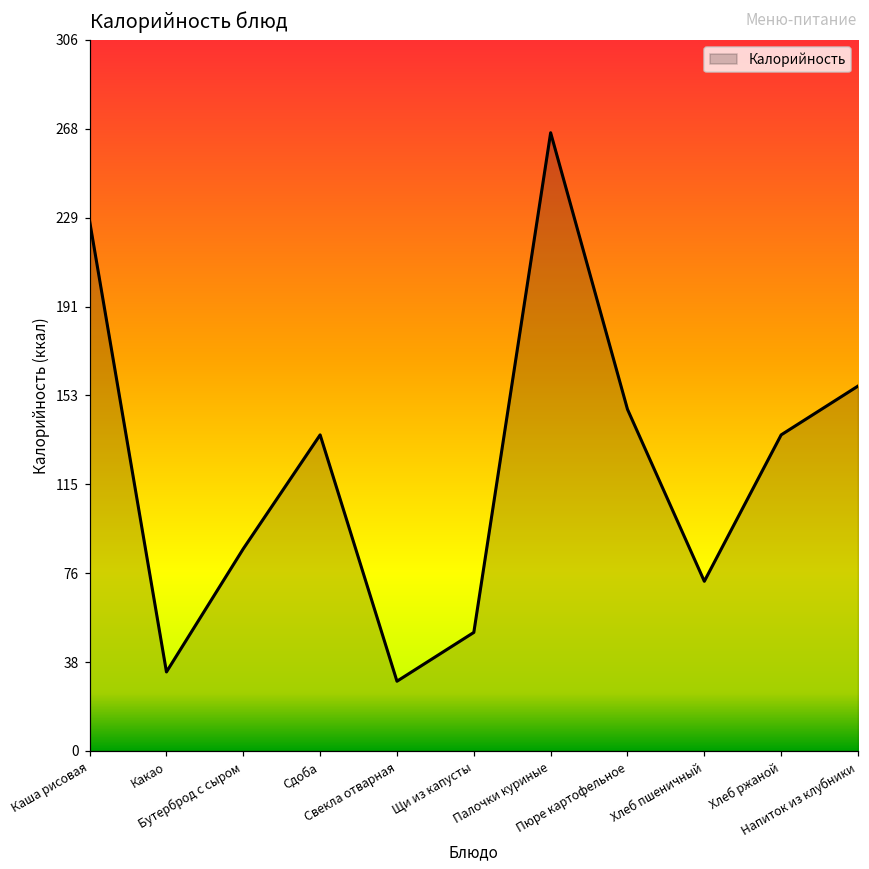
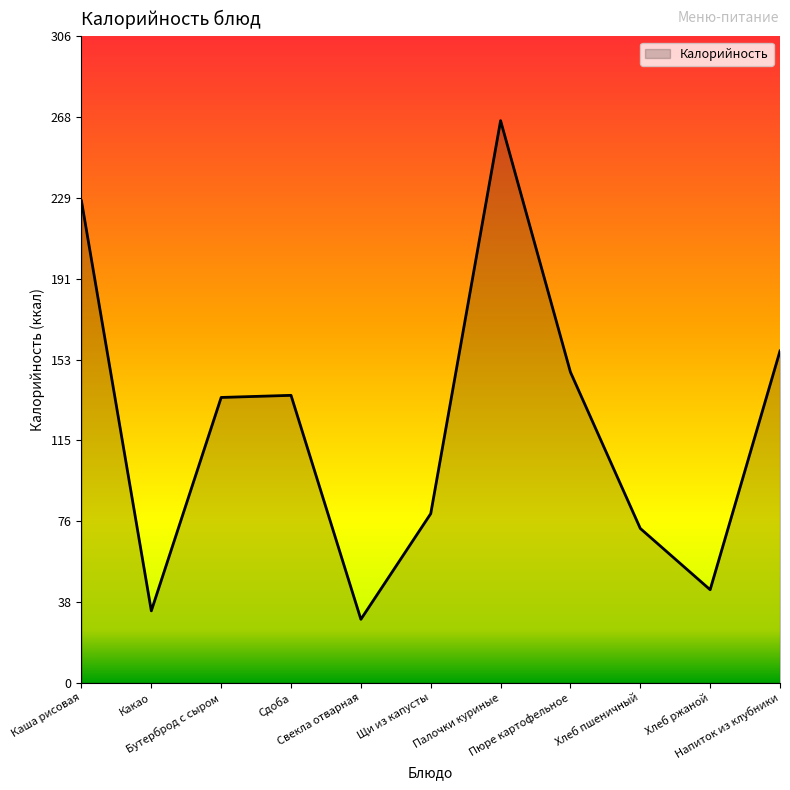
Бутерброд с сыром: 87 -> 135
Щи из капусты: 51 -> 80
Хлеб ржаной: 136 -> 44
